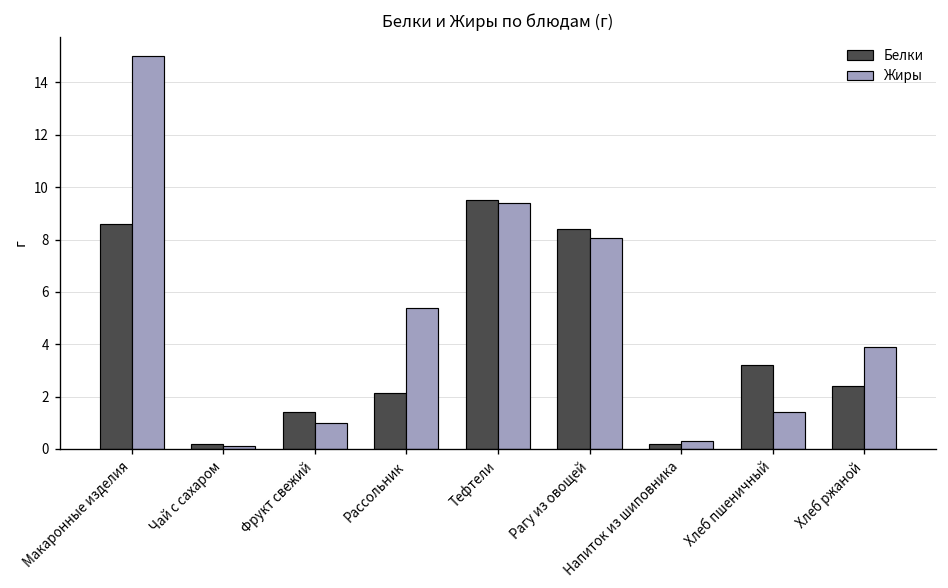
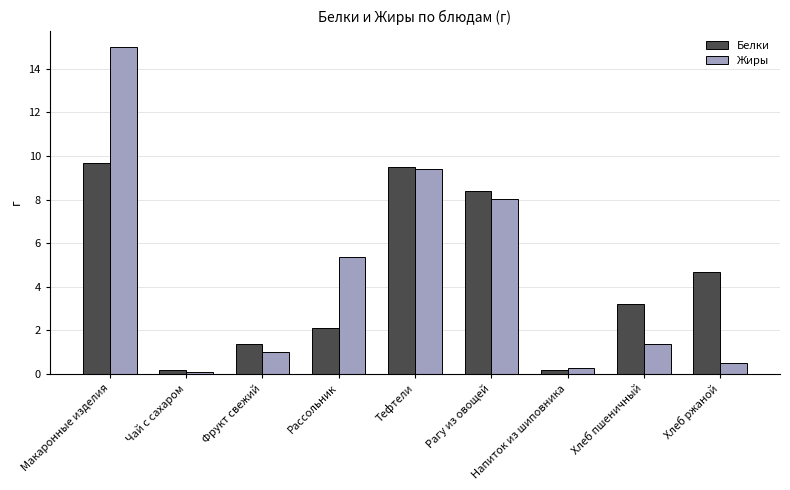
Белки, Макаронные изделия: 8.6 -> 9.7
Белки, Хлеб ржаной: 2.4 -> 4.7
Жиры, Хлеб ржаной: 3.9 -> 0.5
